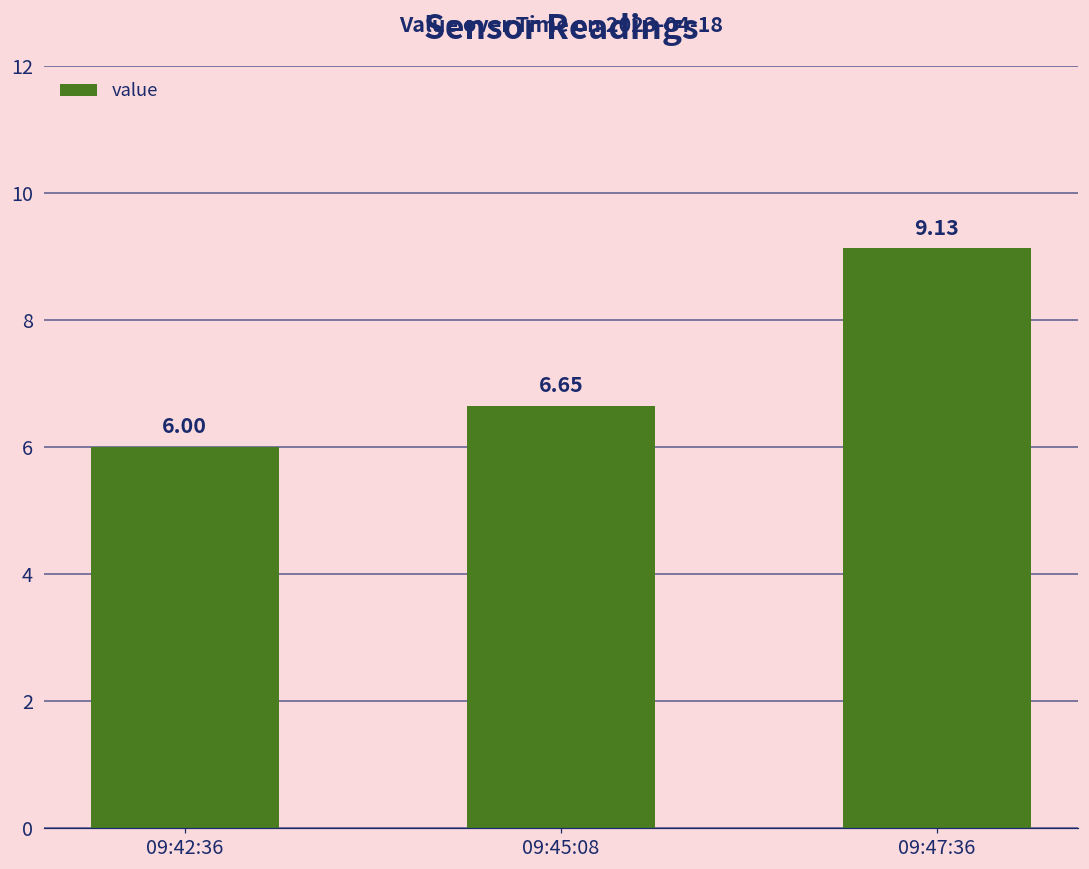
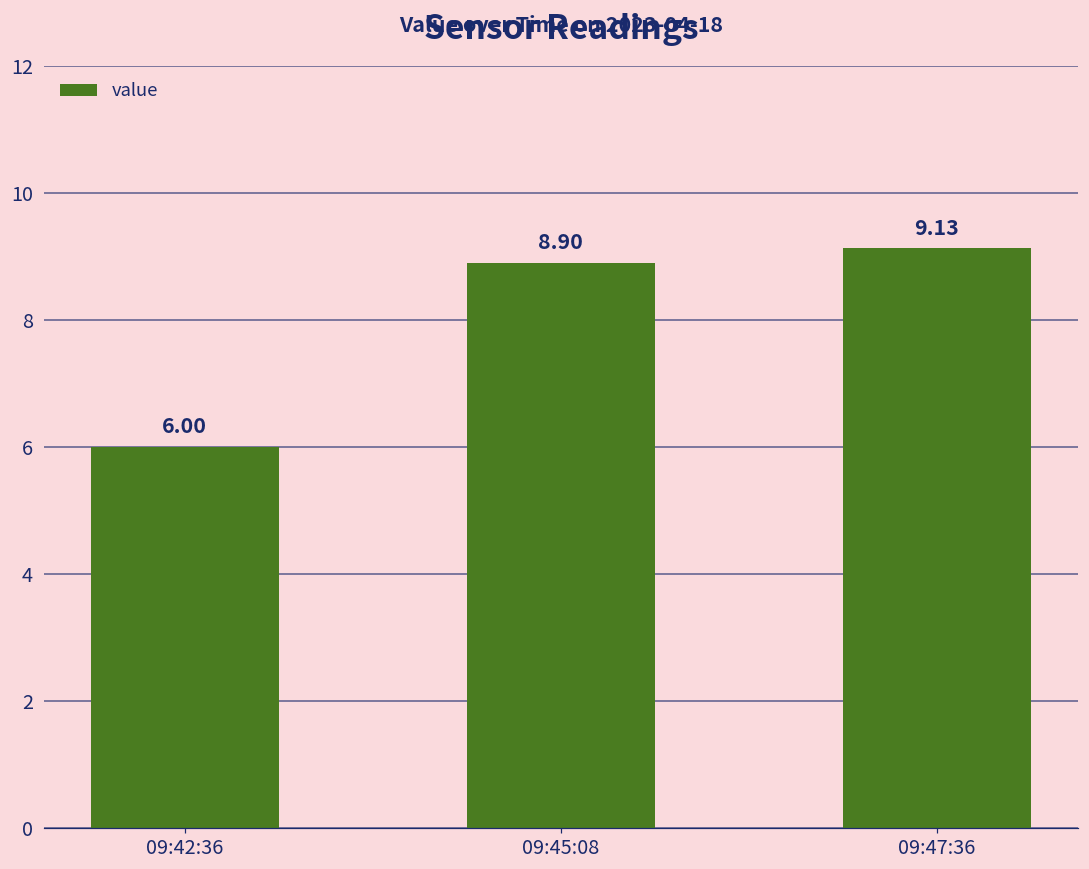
09:45:08: 6.65 -> 8.90
